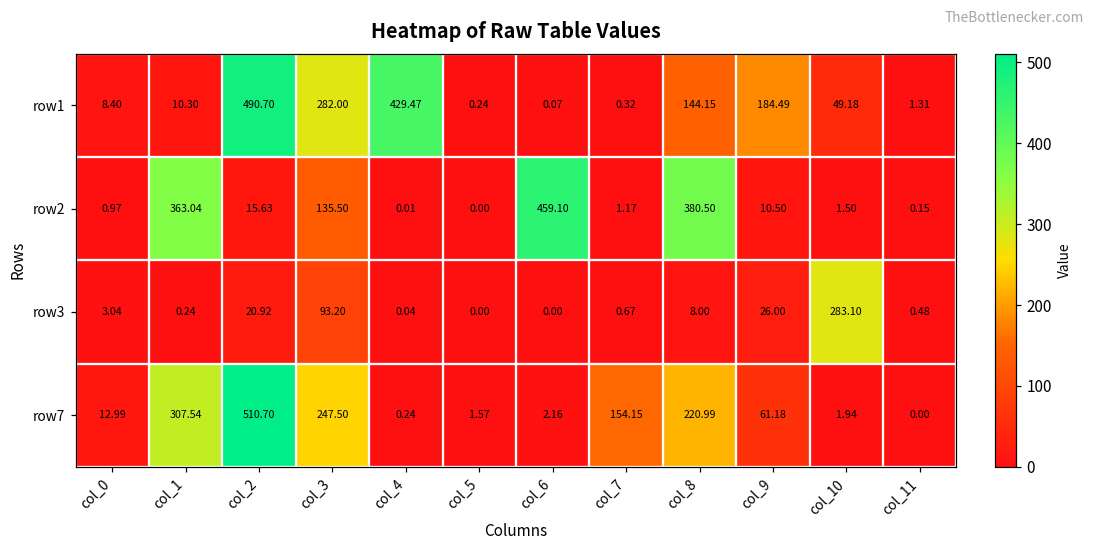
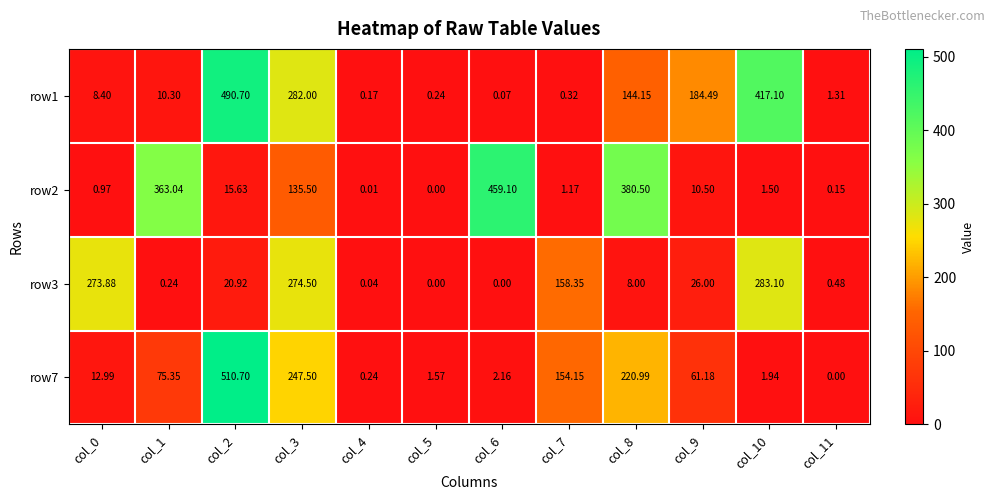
row1, col_4: 429.47 -> 0.17
row1, col_10: 49.18 -> 417.10
row3, col_0: 3.04 -> 273.88
row3, col_3: 93.20 -> 274.50
row3, col_7: 0.67 -> 158.35
row7, col_1: 307.54 -> 75.35
